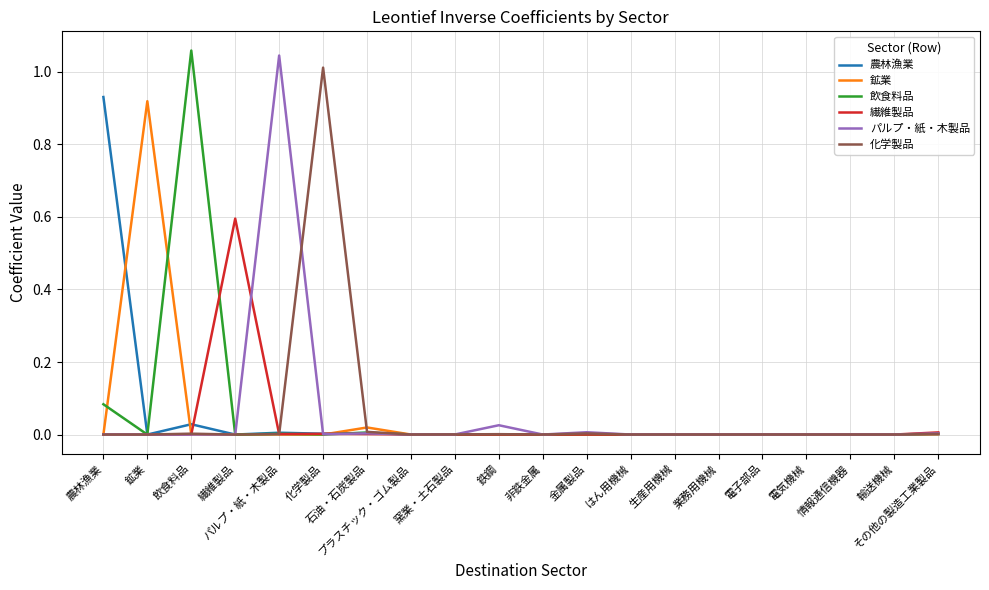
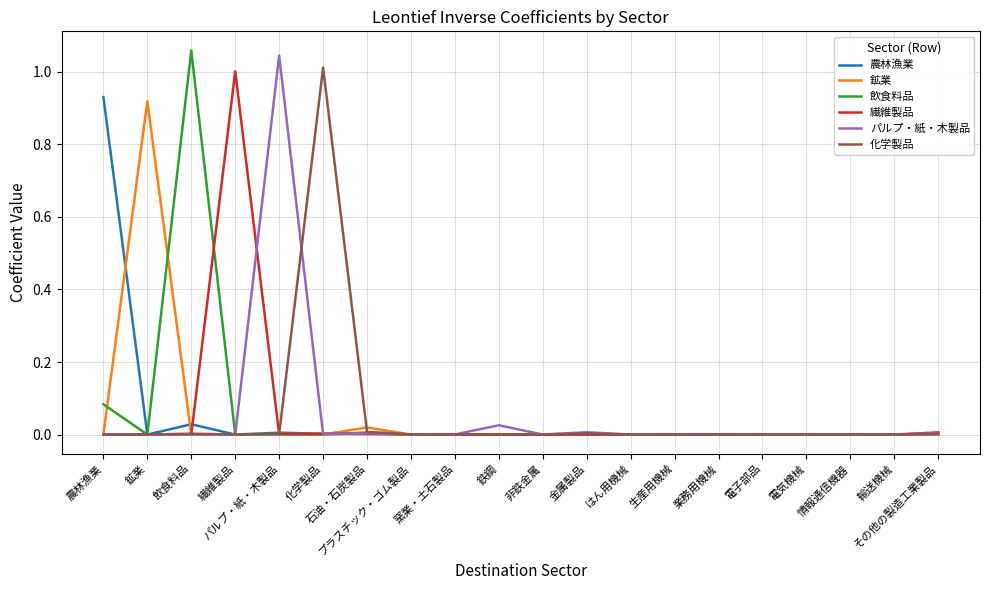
繊維製品, 繊維製品: 0.60 -> 1.00
